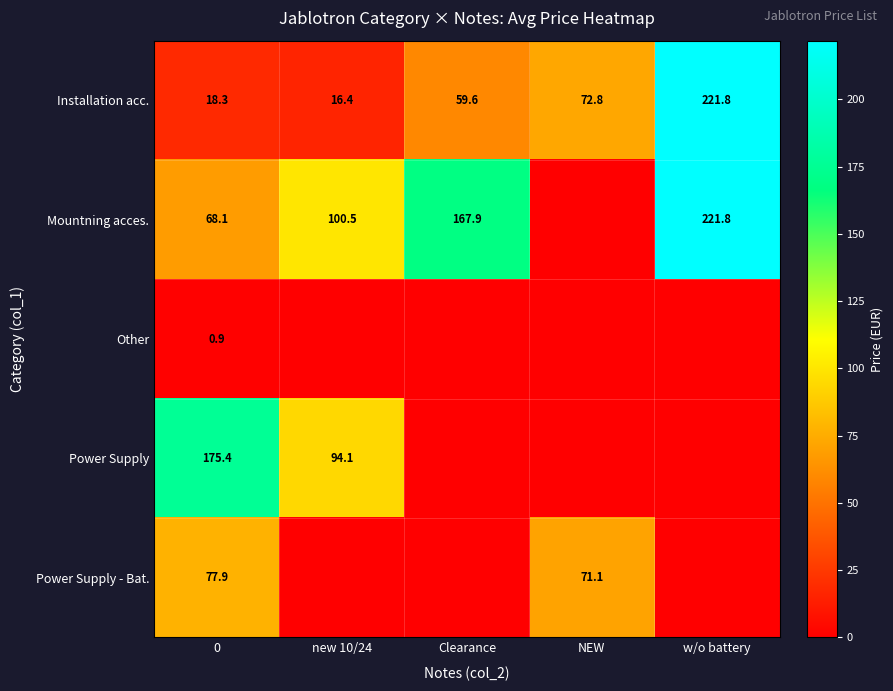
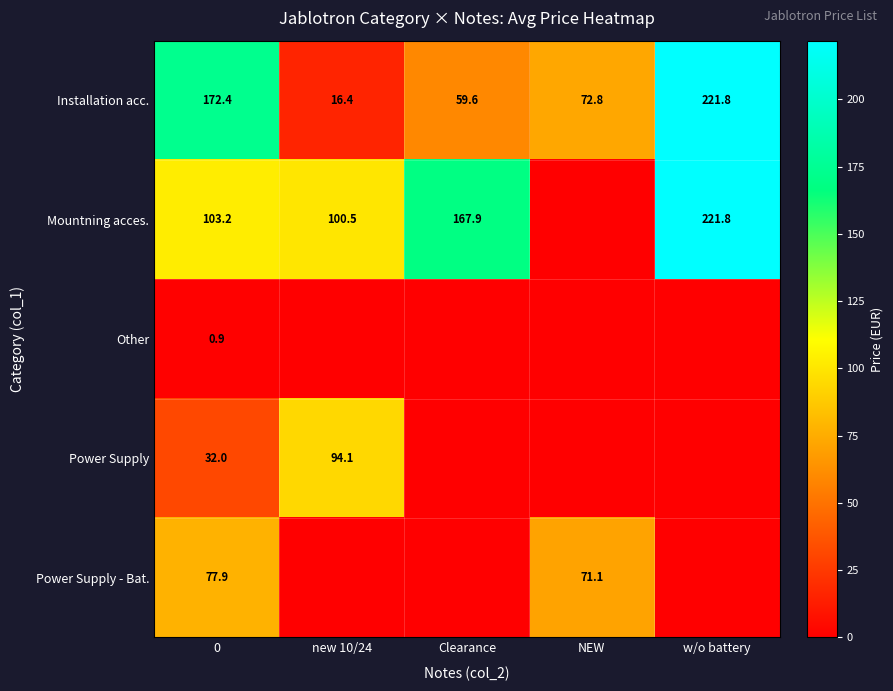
Installation acc., 0: 18.3 -> 172.4
Mountning acces., 0: 68.1 -> 103.2
Power Supply, 0: 175.4 -> 32.0
